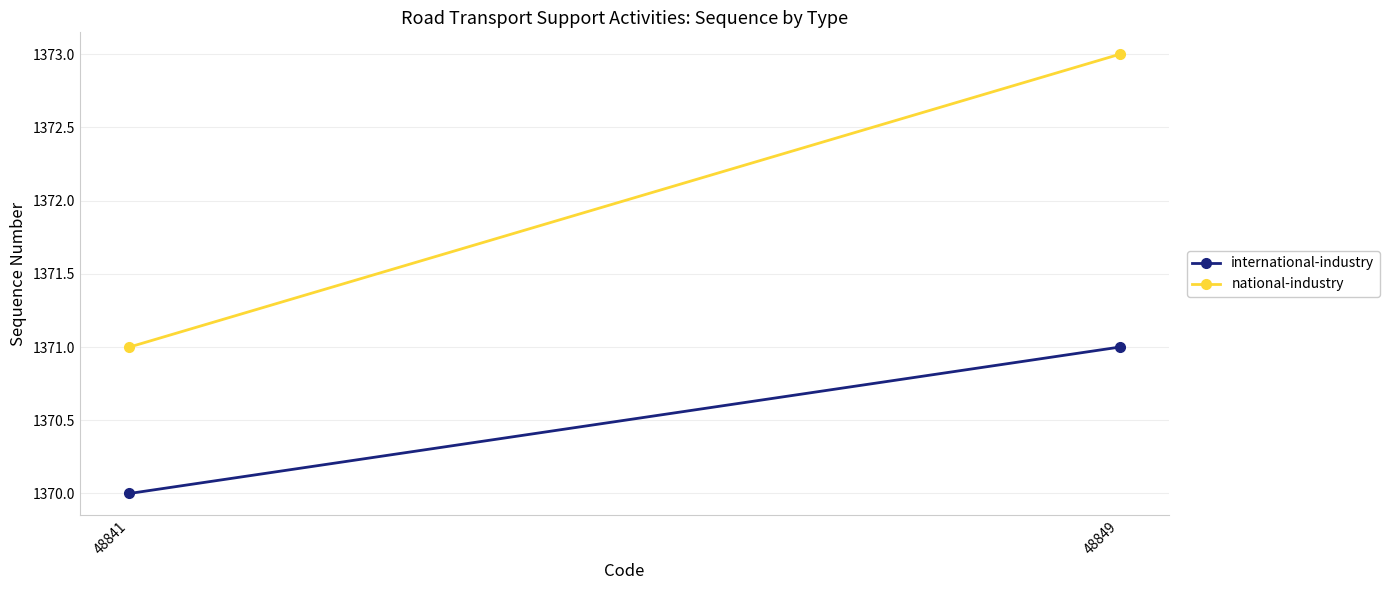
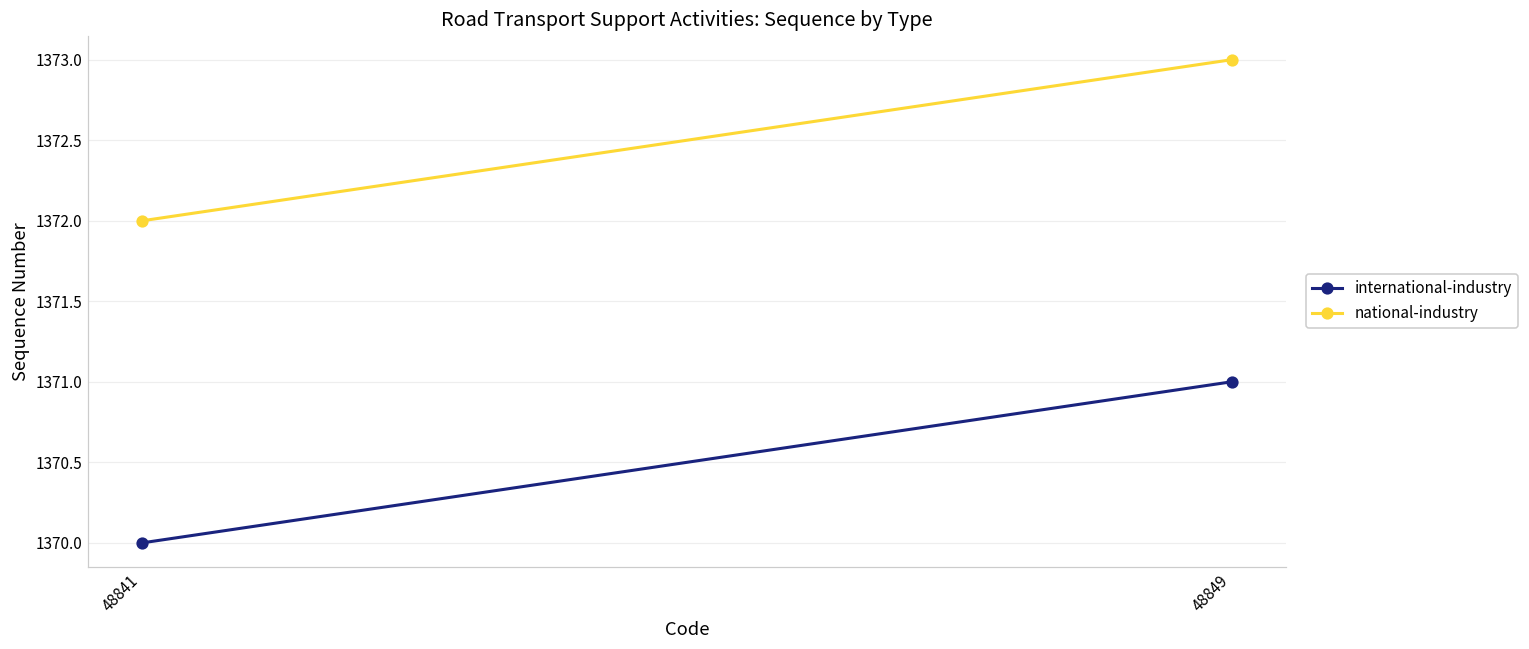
national-industry, 48841: 1371 -> 1372
